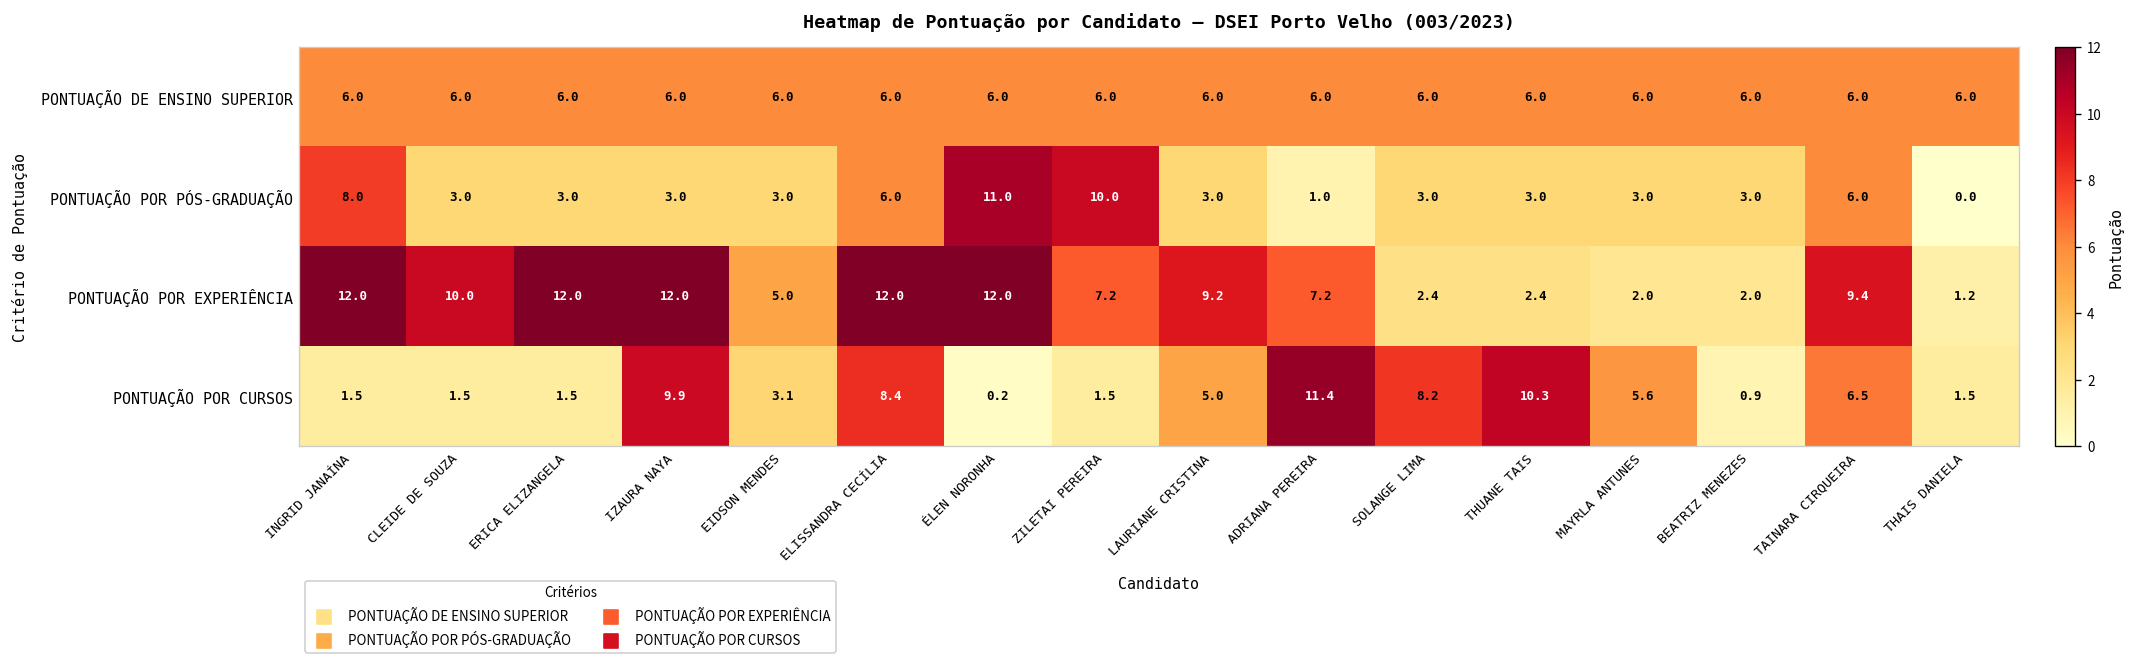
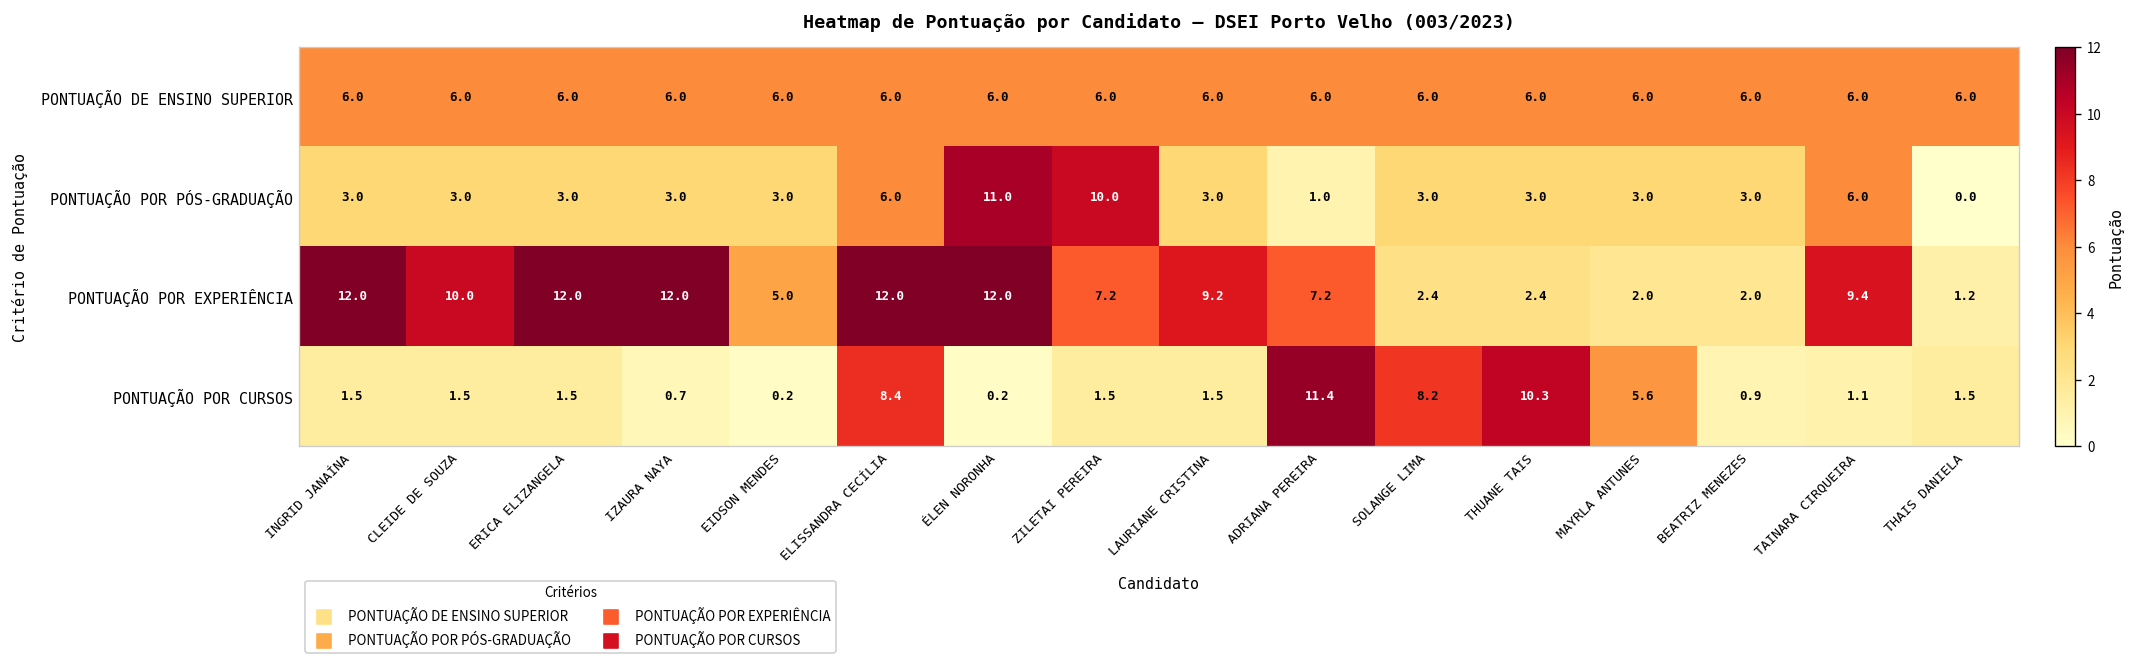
PONTUAÇÃO POR PÓS-GRADUAÇÃO, INGRID JANAÍNA: 8.0 -> 3.0
PONTUAÇÃO POR CURSOS, IZAURA NAYA: 9.9 -> 0.7
PONTUAÇÃO POR CURSOS, EIDSON MENDES: 3.1 -> 0.2
PONTUAÇÃO POR CURSOS, LAURIANE CRISTINA: 5.0 -> 1.5
PONTUAÇÃO POR CURSOS, TAINARA CIRQUEIRA: 6.5 -> 1.1
